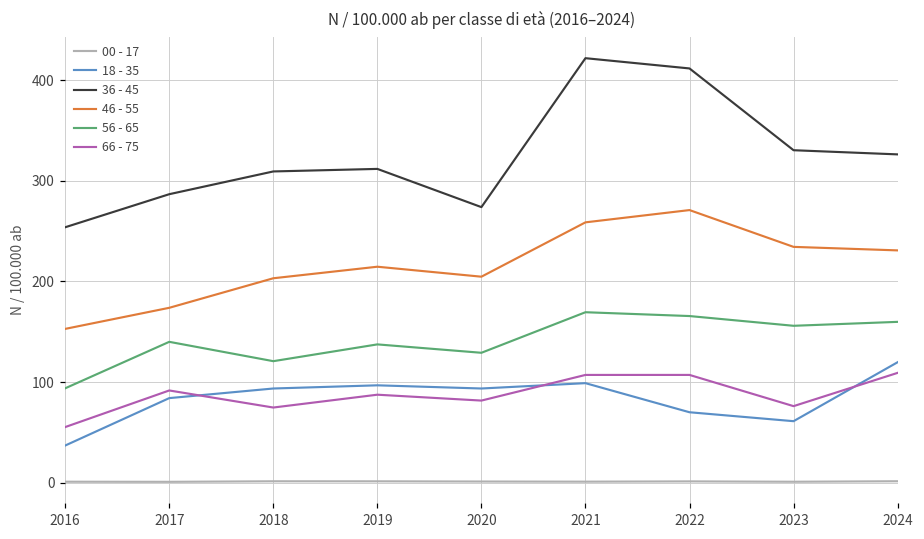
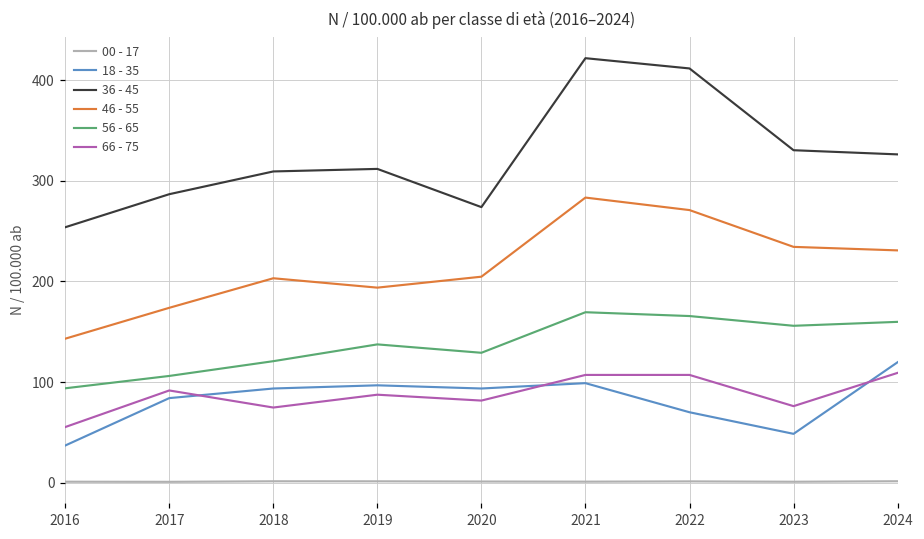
46 - 55, 2016: 150 -> 140
56 - 65, 2017: 140 -> 110
46 - 55, 2019: 210 -> 190
46 - 55, 2021: 260 -> 280
18 - 35, 2023: 60 -> 50
